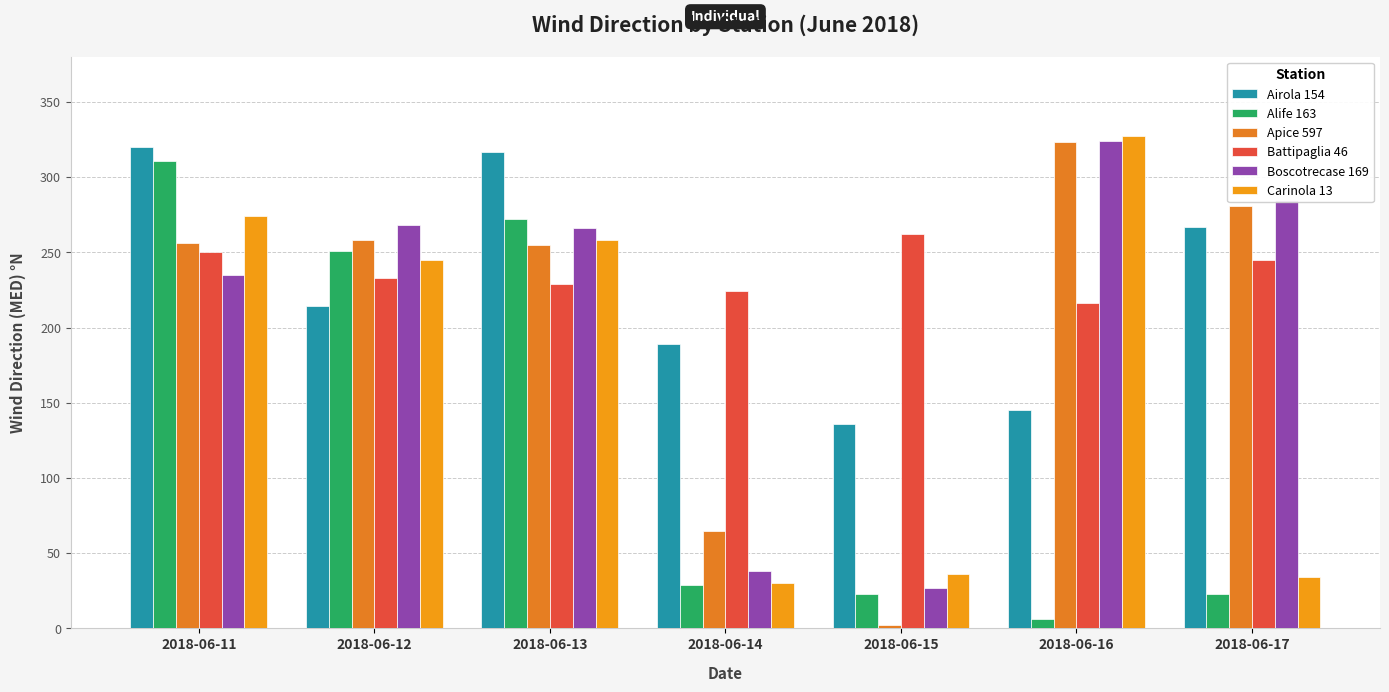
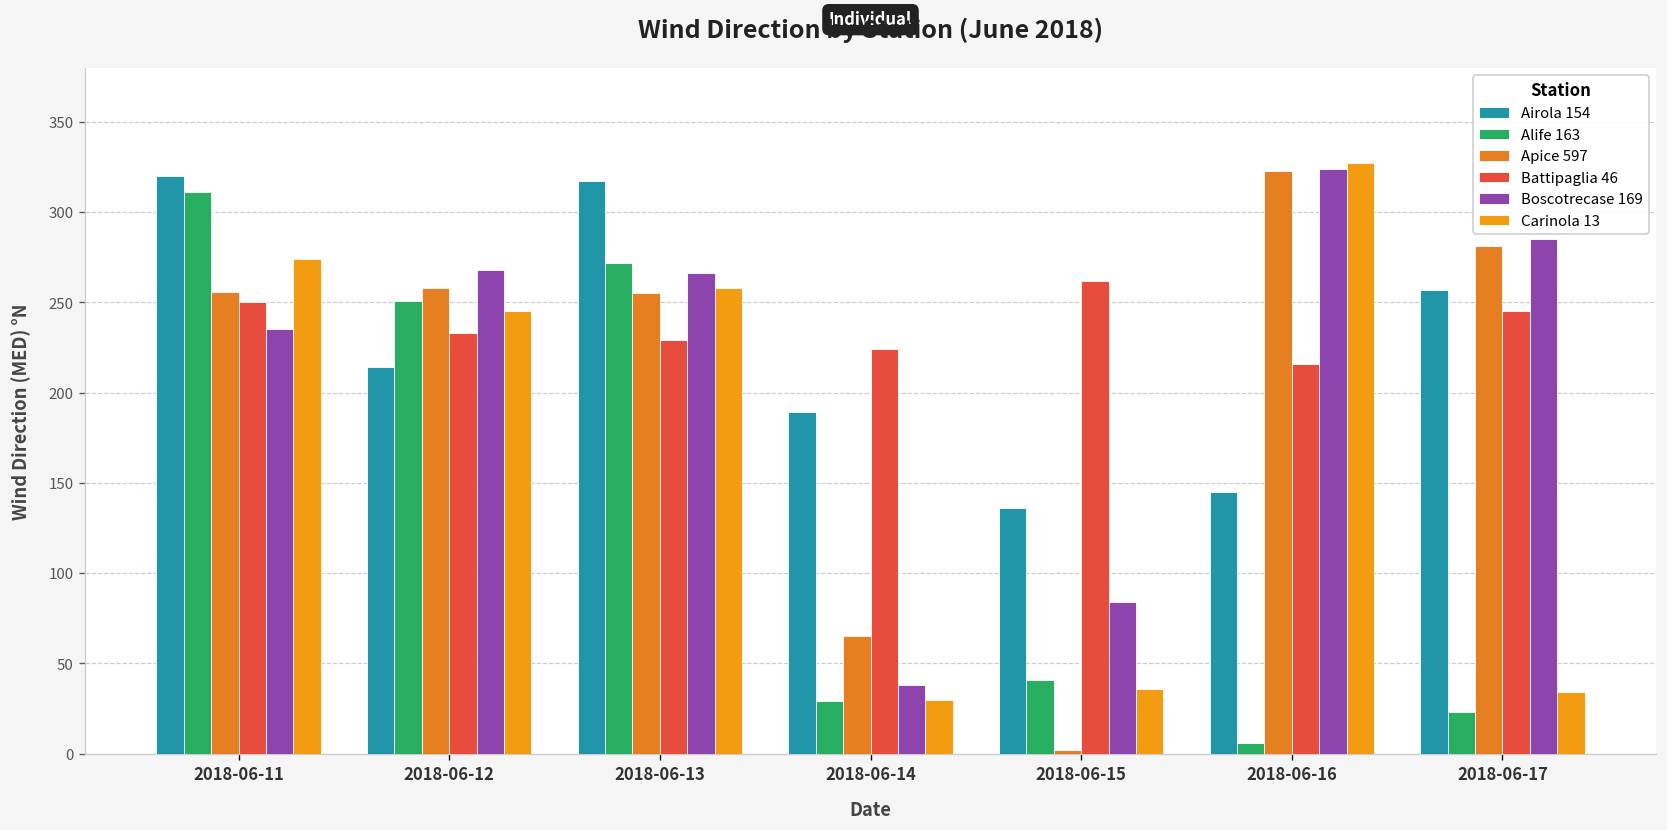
Alife 163, 2018-06-15: 23 -> 41
Boscotrecase 169, 2018-06-15: 27 -> 84
Airola 154, 2018-06-17: 267 -> 257
